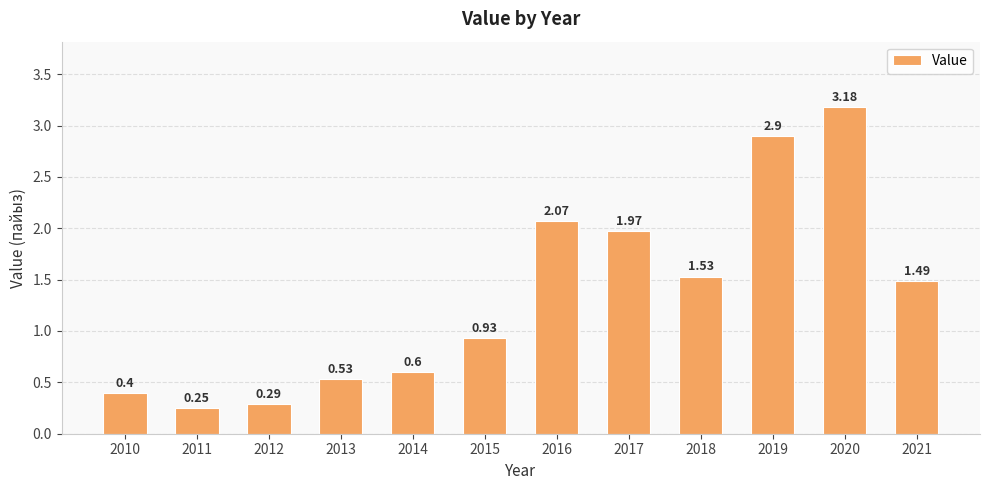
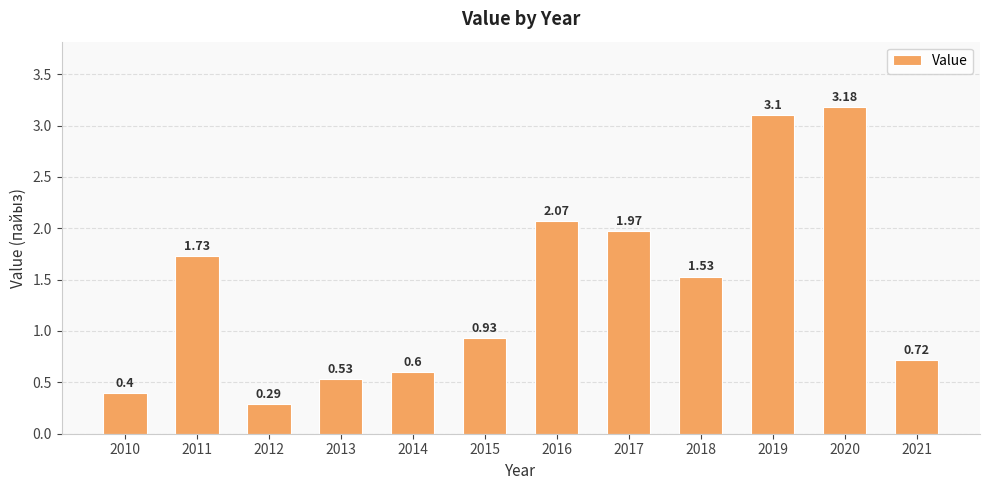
2011: 0.25 -> 1.73
2019: 2.9 -> 3.1
2021: 1.49 -> 0.72
